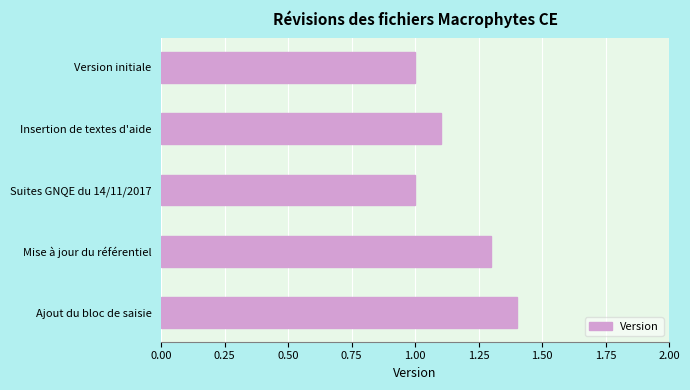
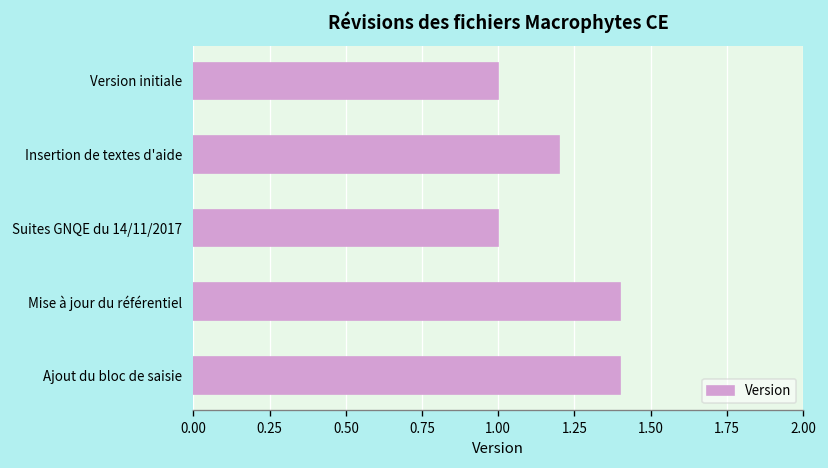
Insertion de textes d'aide: 1.1 -> 1.2
Mise à jour du référentiel: 1.3 -> 1.4
